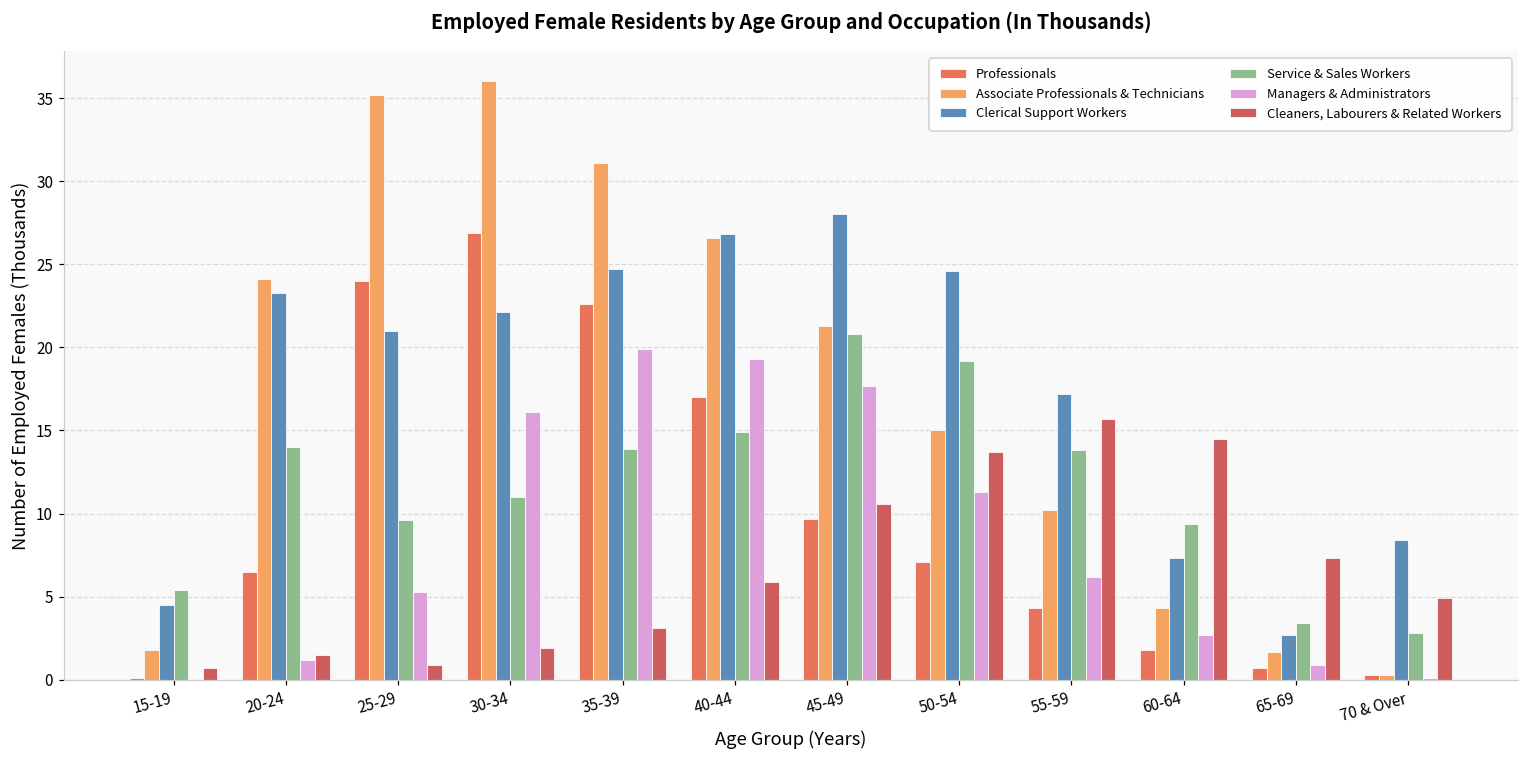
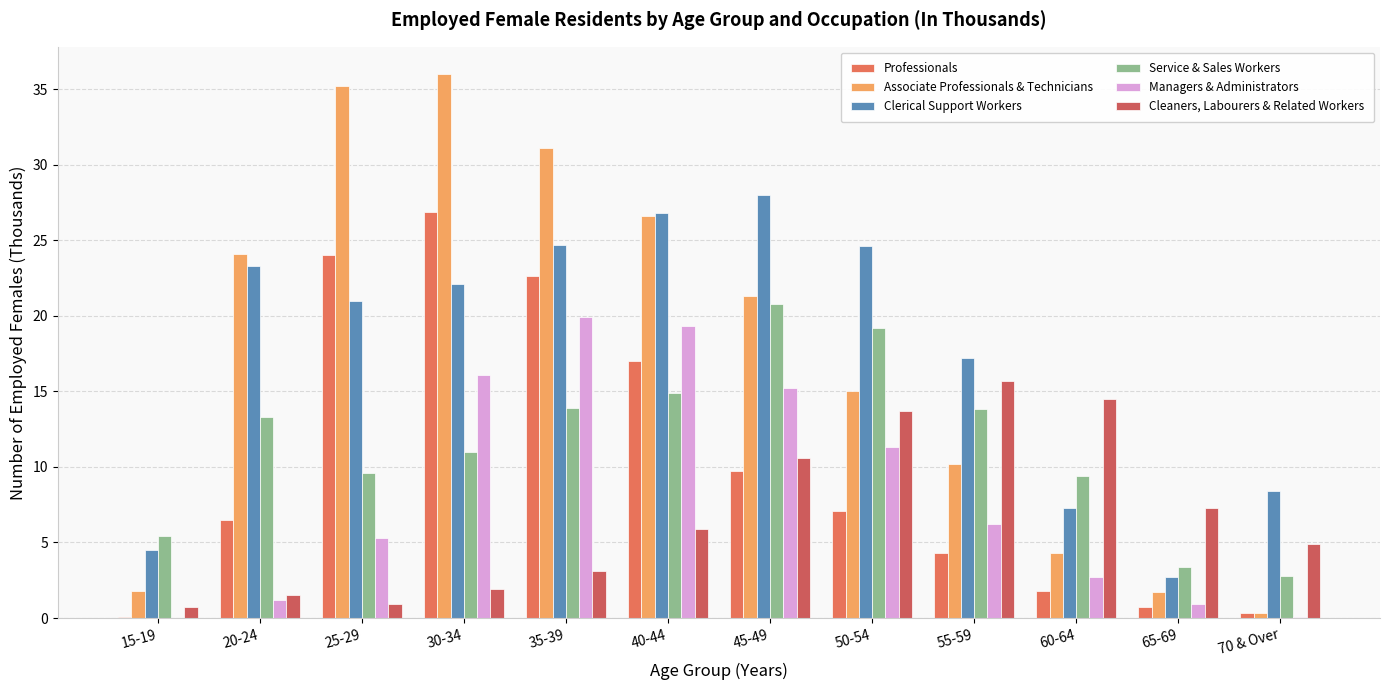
Service & Sales Workers, 20-24: 14.0 -> 13.3
Managers & Administrators, 45-49: 17.7 -> 15.2
